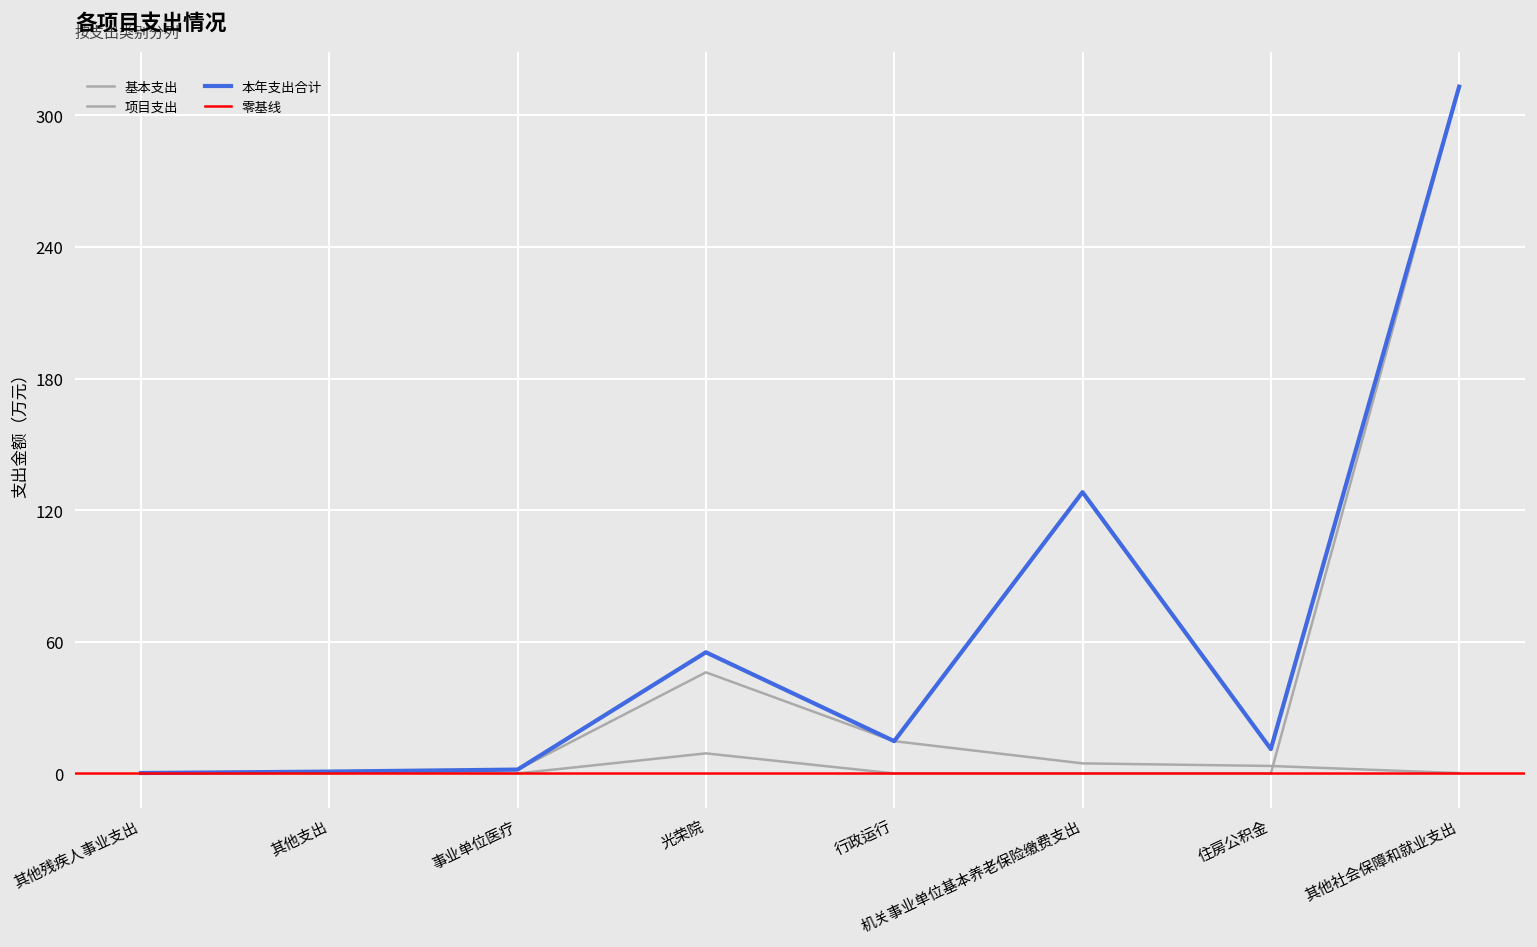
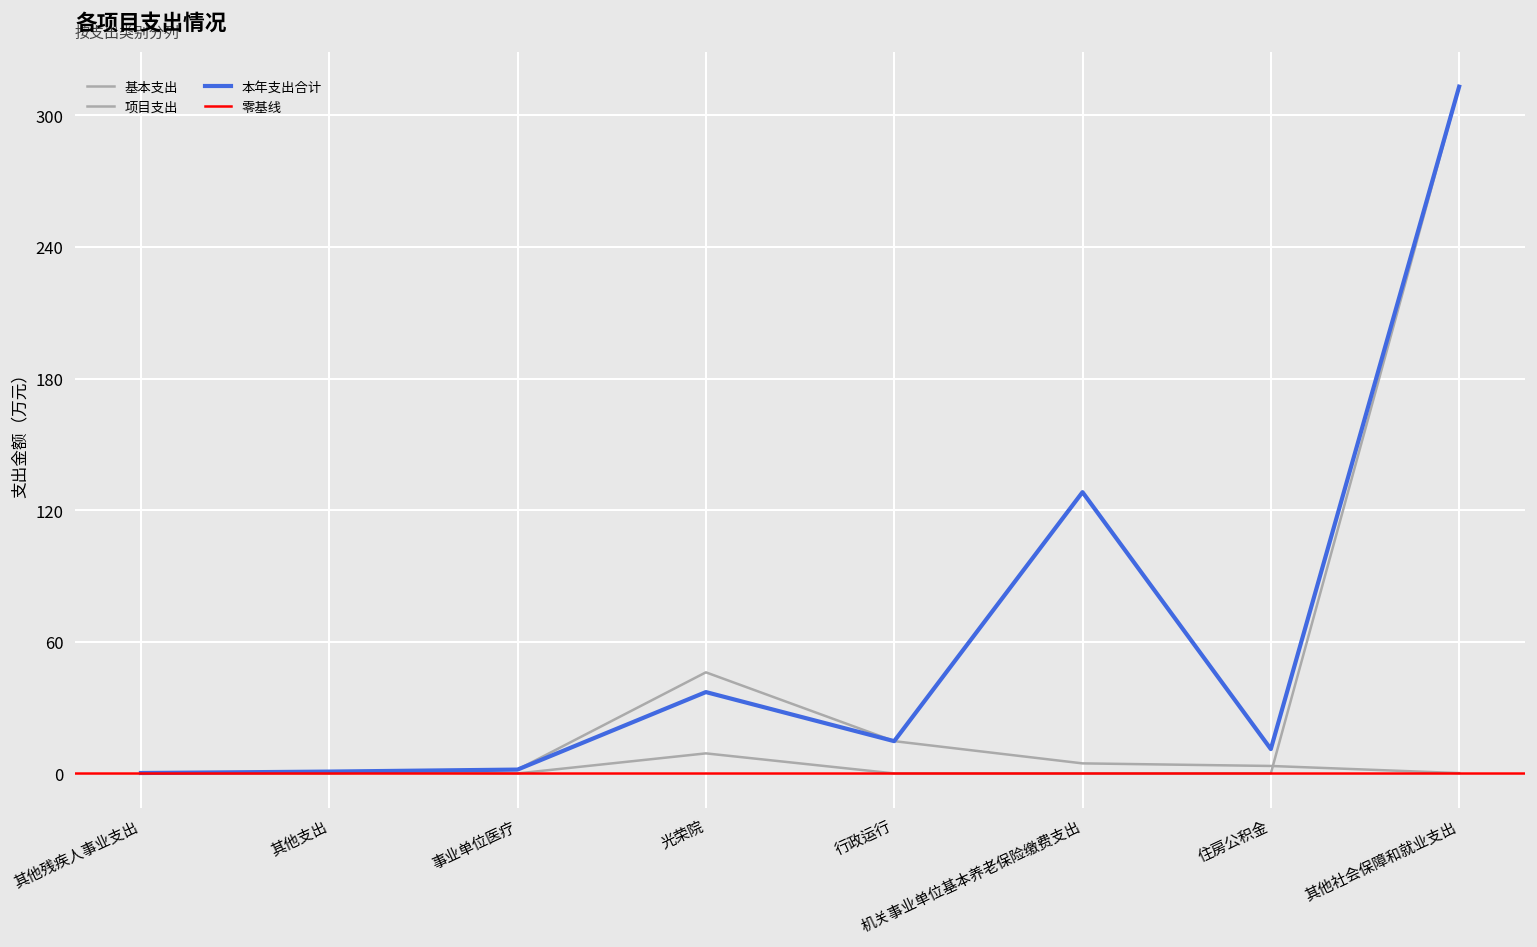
本年支出合计, 光荣院: 55 -> 37
